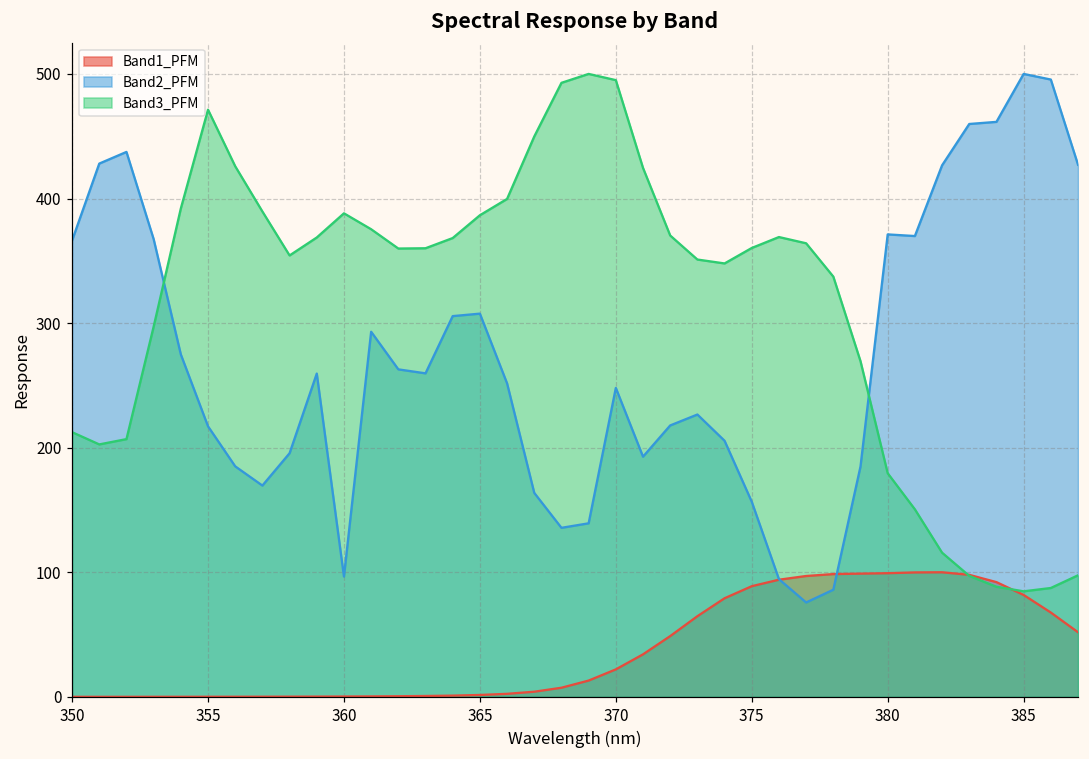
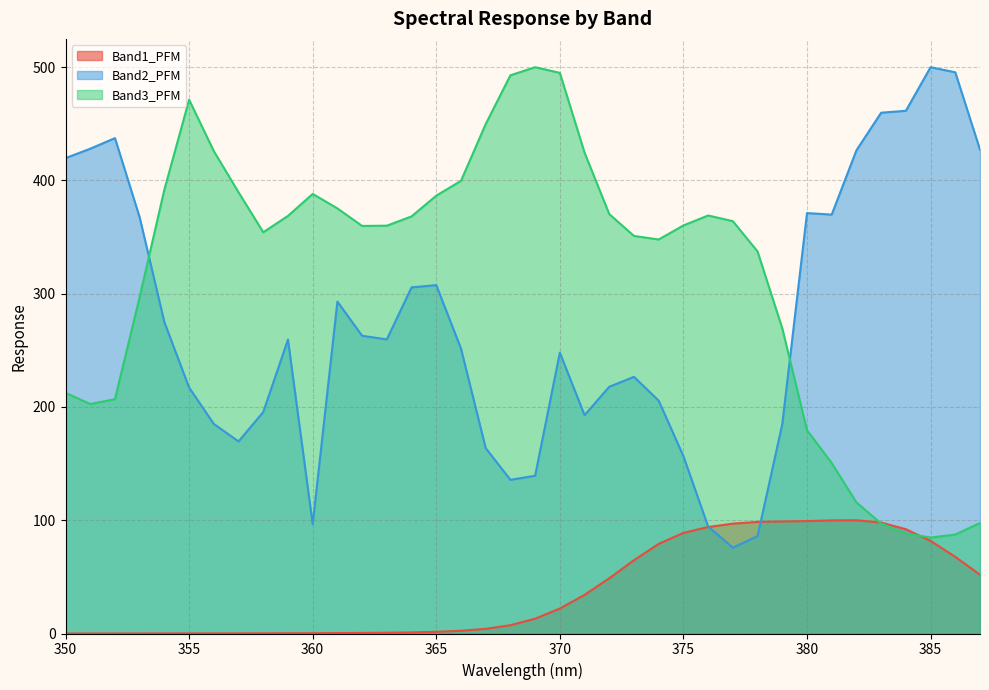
Band2_PFM, 350: 366 -> 420
